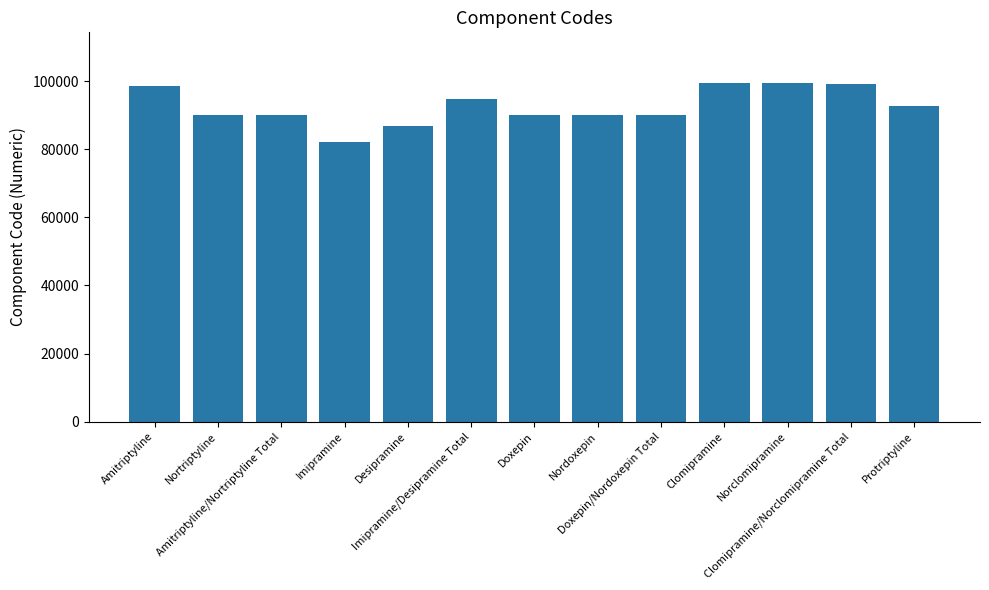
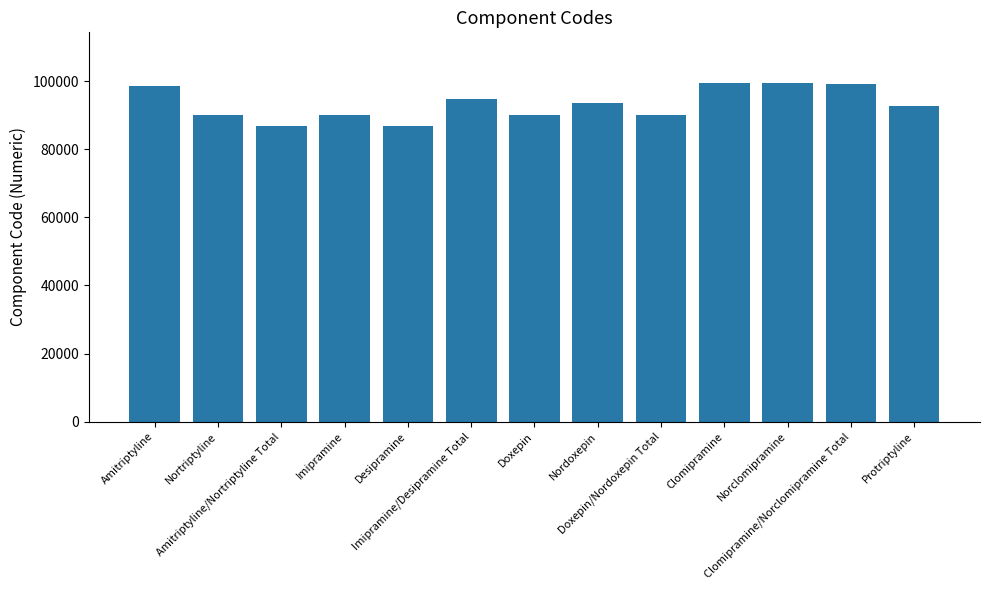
Amitriptyline/Nortriptyline Total: 90000 -> 87000
Imipramine: 82000 -> 90000
Nordoxepin: 90000 -> 94000
